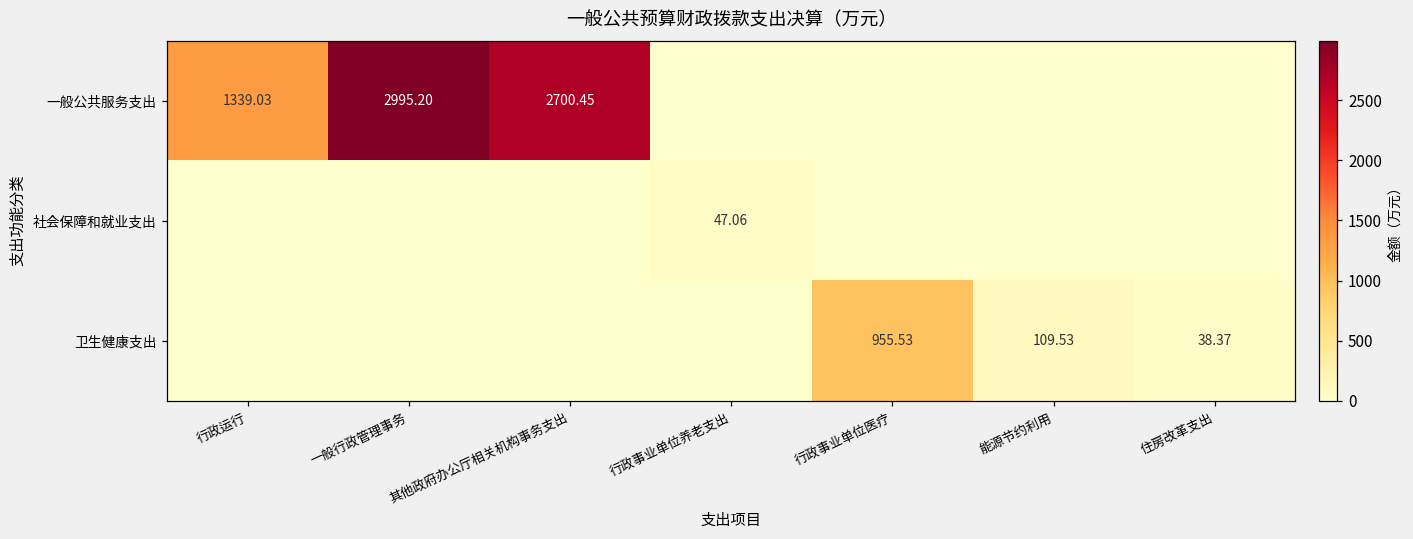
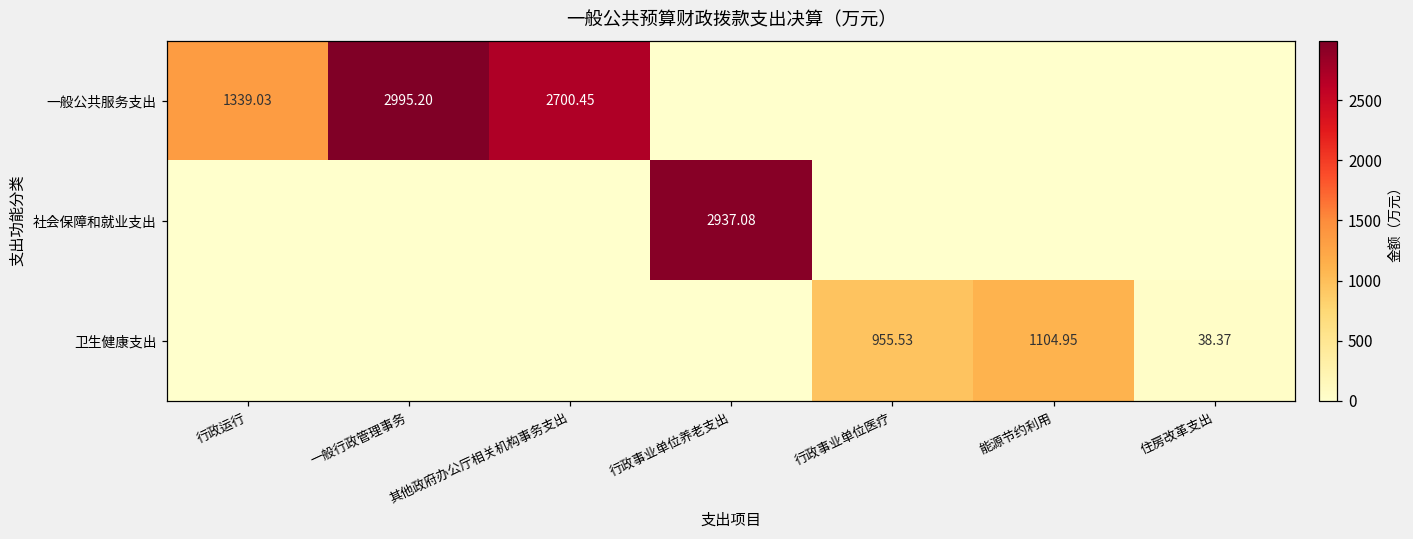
社会保障和就业支出, 行政事业单位养老支出: 47.06 -> 2937.08
卫生健康支出, 能源节约利用: 109.53 -> 1104.95
